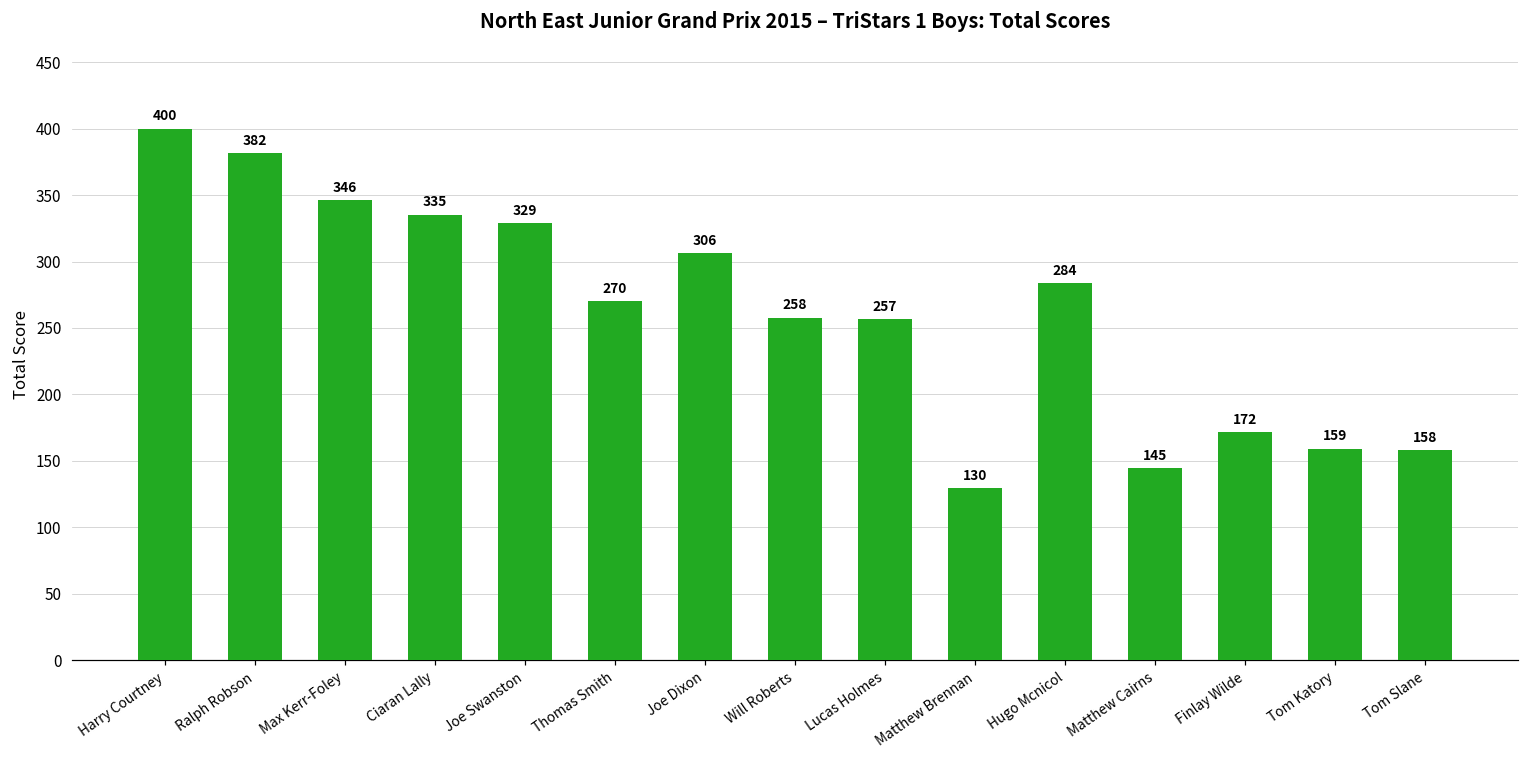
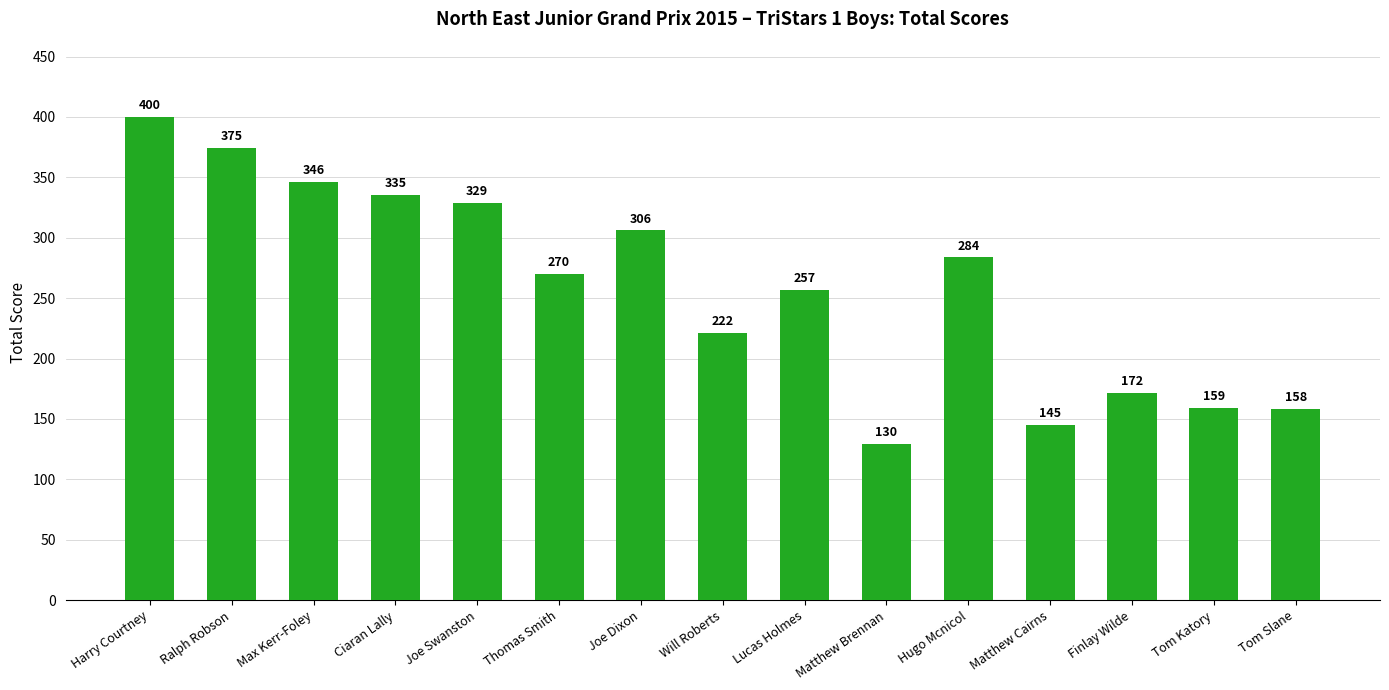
Ralph Robson: 382 -> 375
Will Roberts: 258 -> 222
